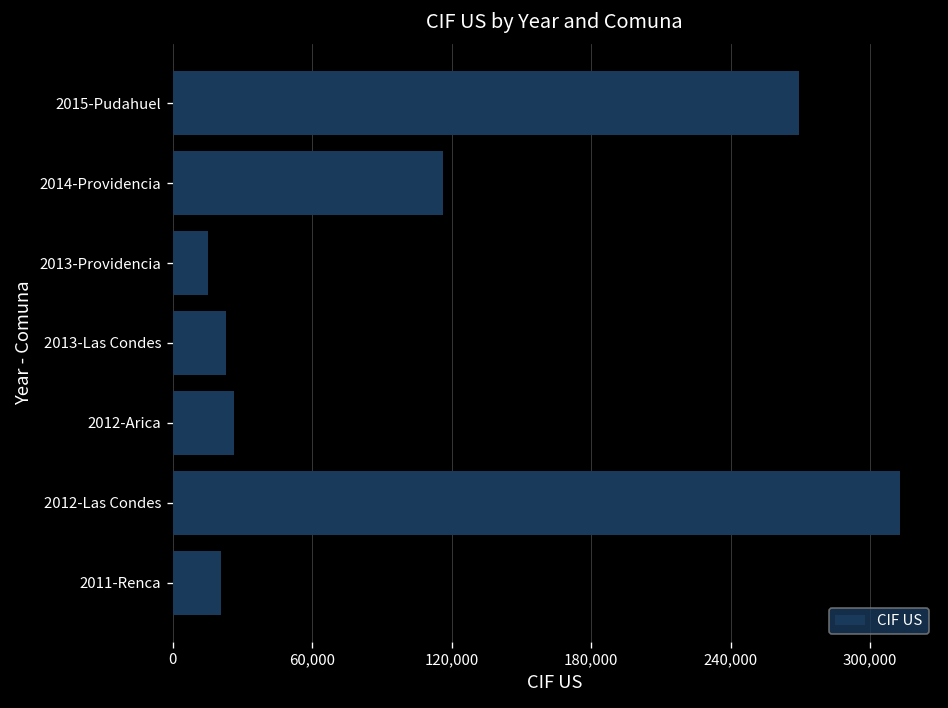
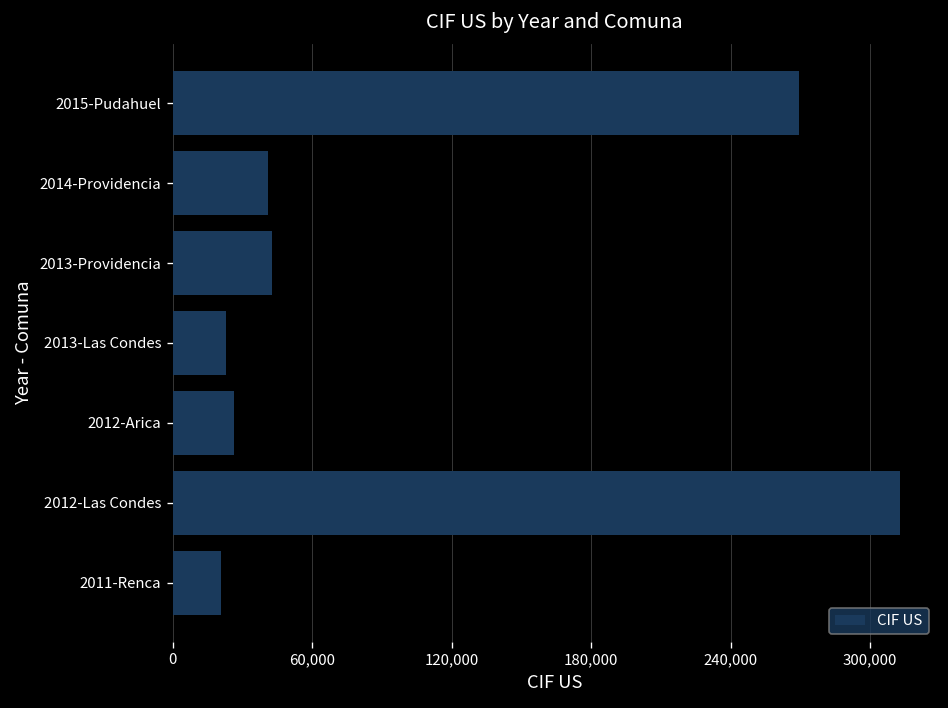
2014-Providencia: 116,000 -> 41,000
2013-Providencia: 15,000 -> 43,000
